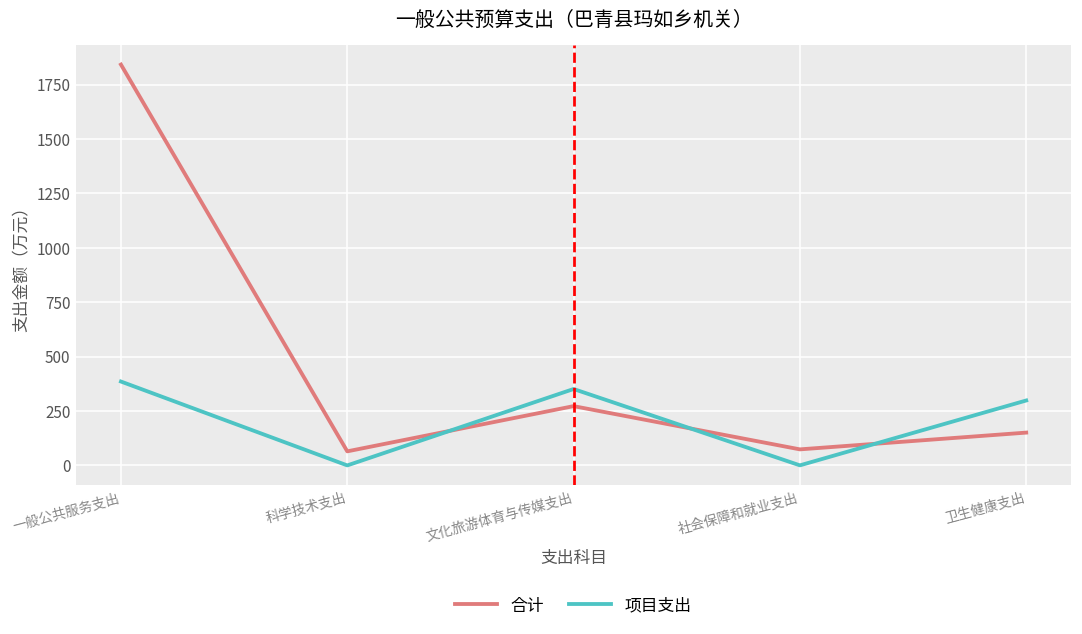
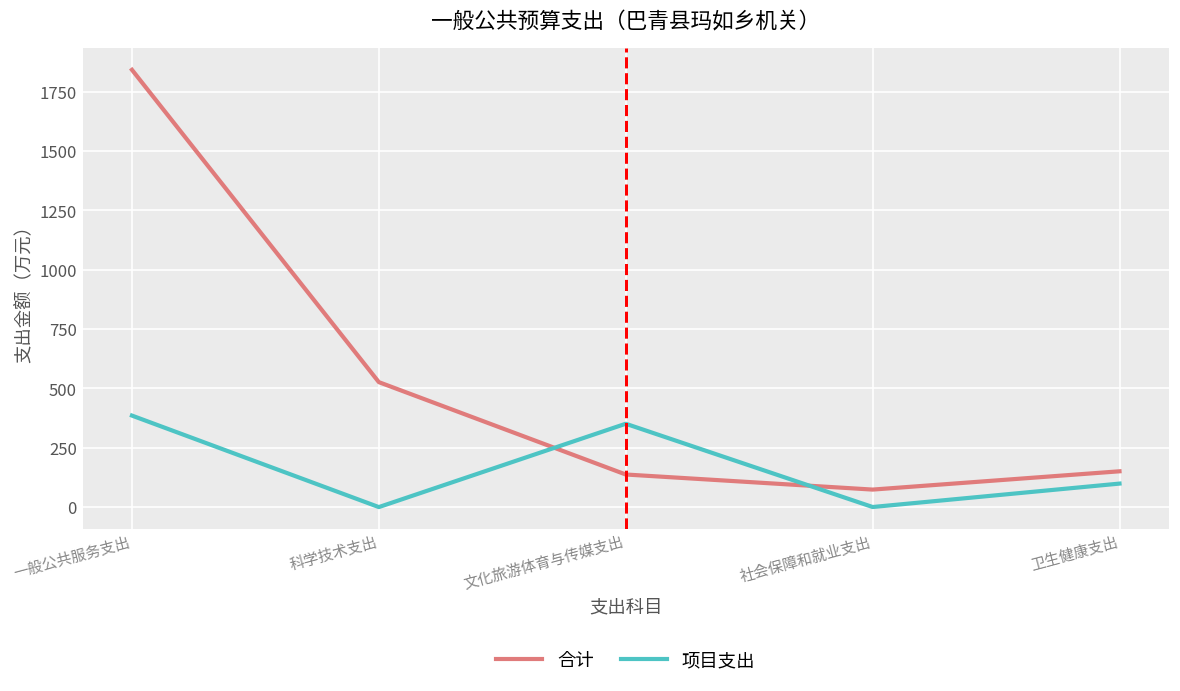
合计, 科学技术支出: 60 -> 530
合计, 文化旅游体育与传媒支出: 270 -> 140
项目支出, 卫生健康支出: 300 -> 100
